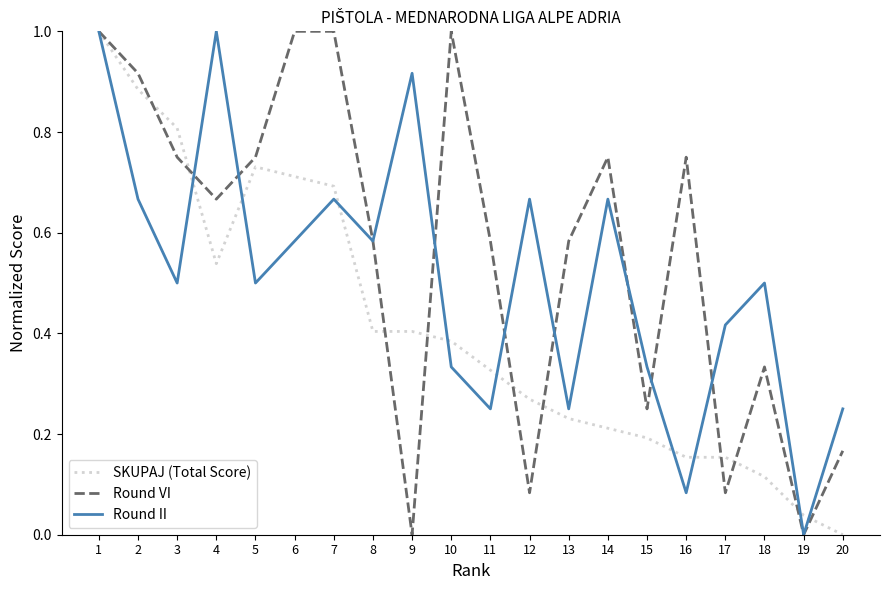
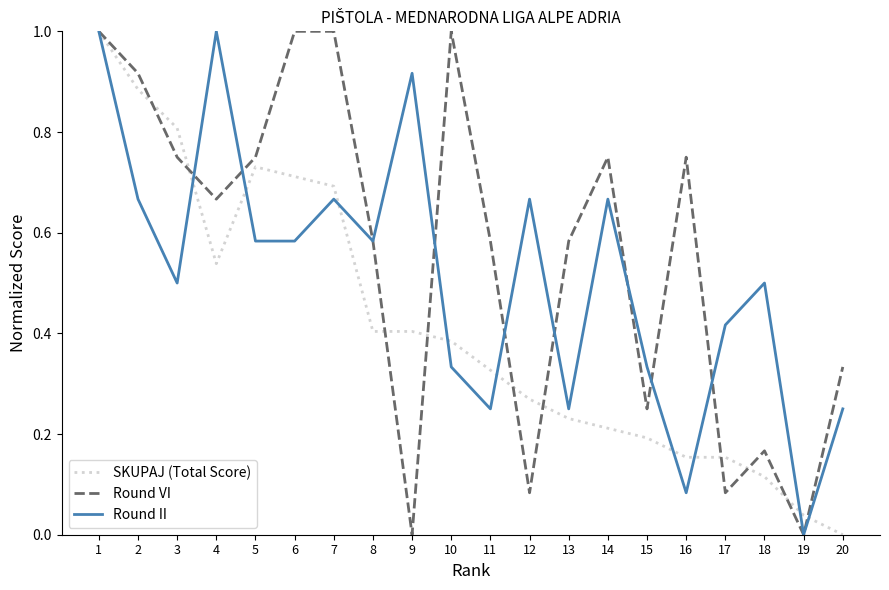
Round II, 5: 0.50 -> 0.58
Round VI, 18: 0.33 -> 0.17
Round VI, 20: 0.17 -> 0.33
